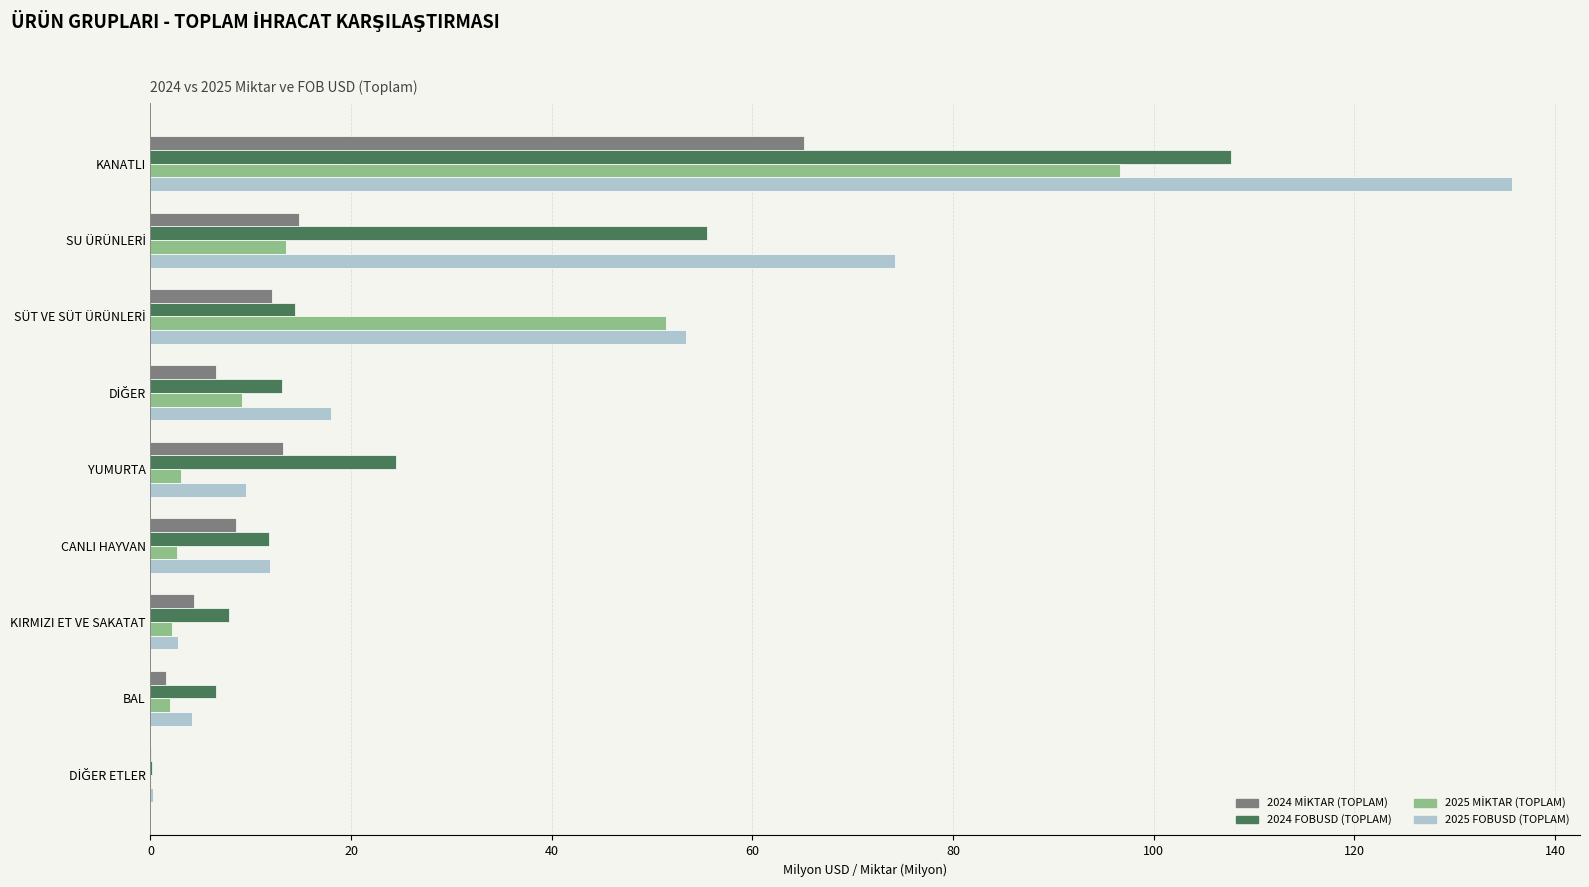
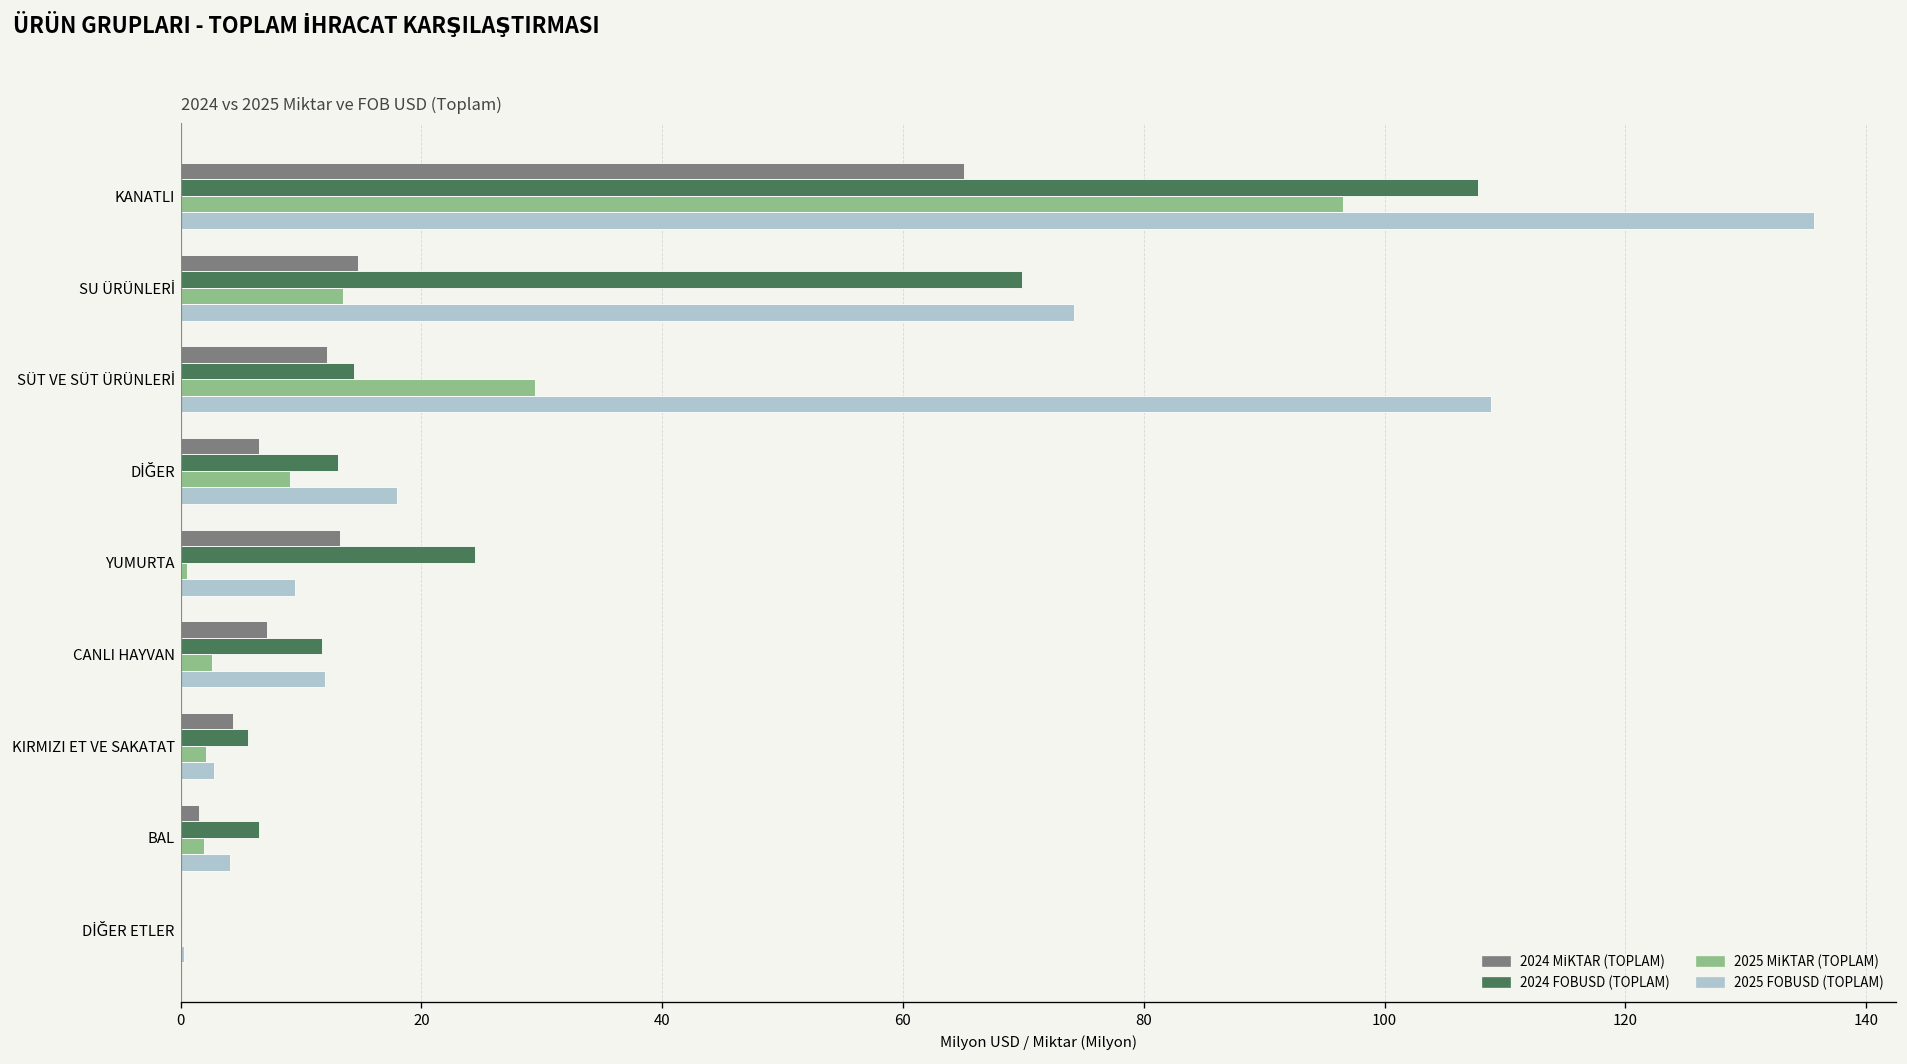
2024 FOBUSD (TOPLAM), SU ÜRÜNLERİ: 55.5 -> 69.9
2025 MİKTAR (TOPLAM), SÜT VE SÜT ÜRÜNLERİ: 51.4 -> 29.4
2025 FOBUSD (TOPLAM), SÜT VE SÜT ÜRÜNLERİ: 53.4 -> 108.9
2025 MİKTAR (TOPLAM), YUMURTA: 3.0 -> 0.5
2024 MİKTAR (TOPLAM), CANLI HAYVAN: 8.5 -> 7.2
2024 FOBUSD (TOPLAM), KIRMIZI ET VE SAKATAT: 7.8 -> 5.6
